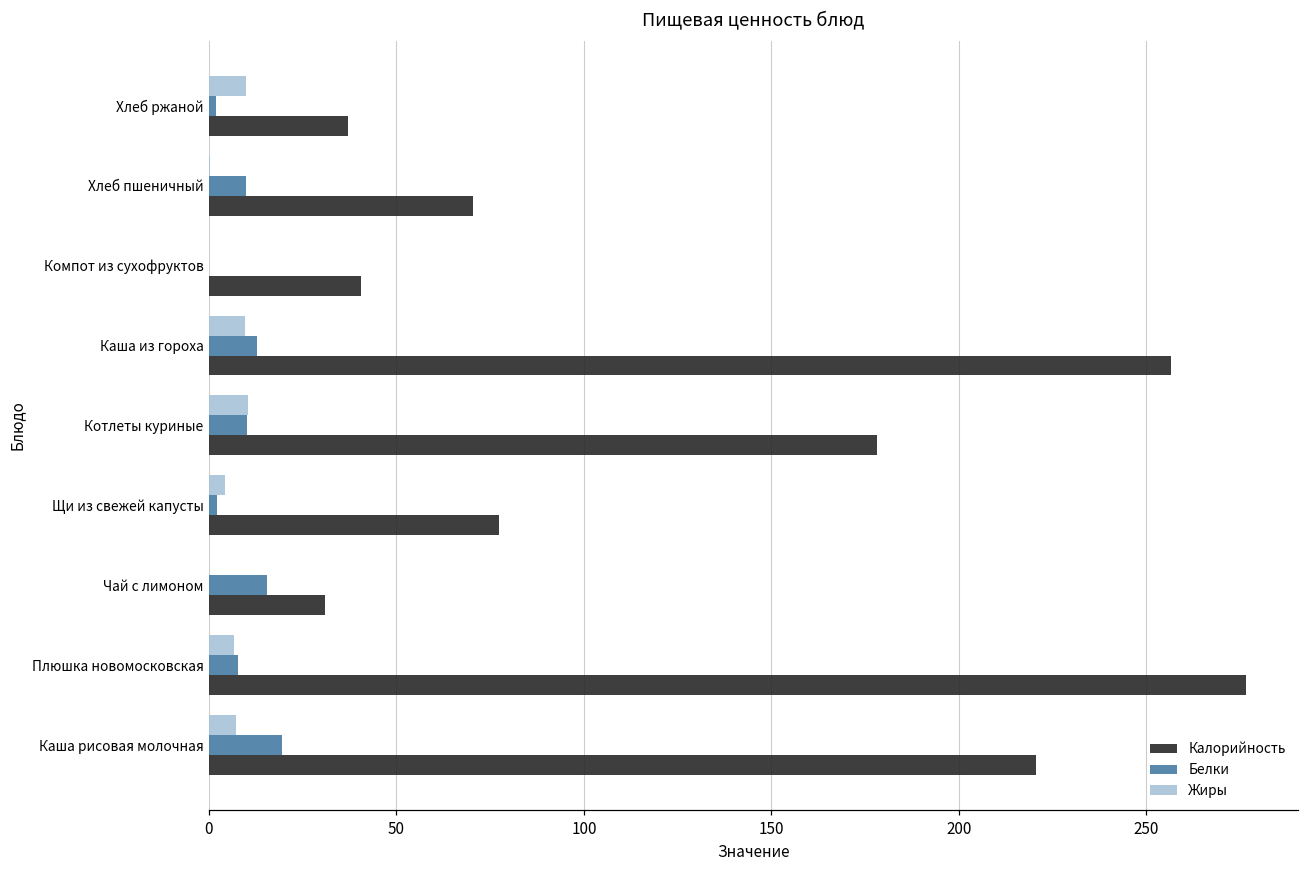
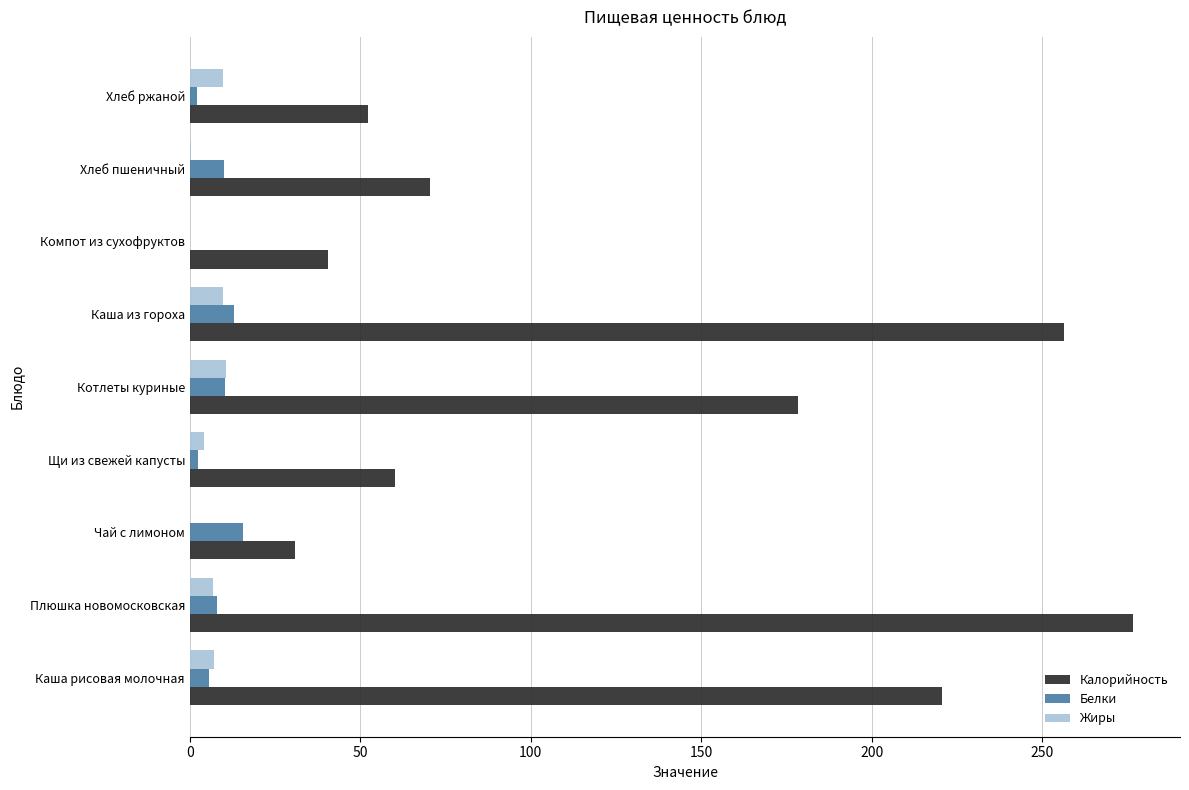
Калорийность, Хлеб ржаной: 37 -> 52
Калорийность, Щи из свежей капусты: 77 -> 60
Белки, Каша рисовая молочная: 19 -> 6
